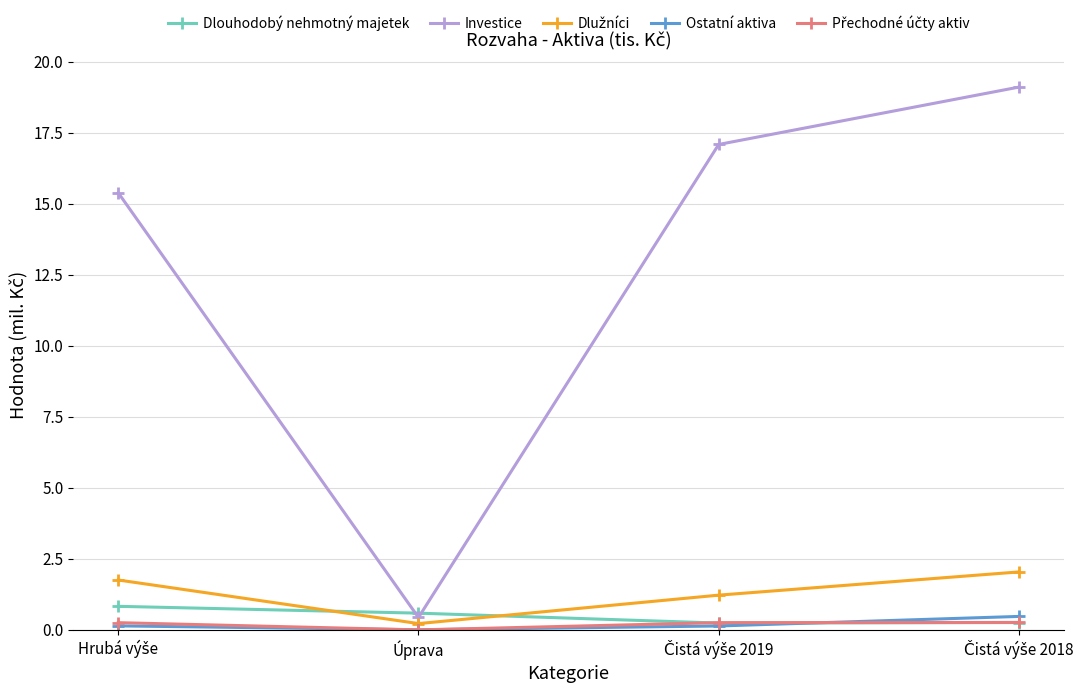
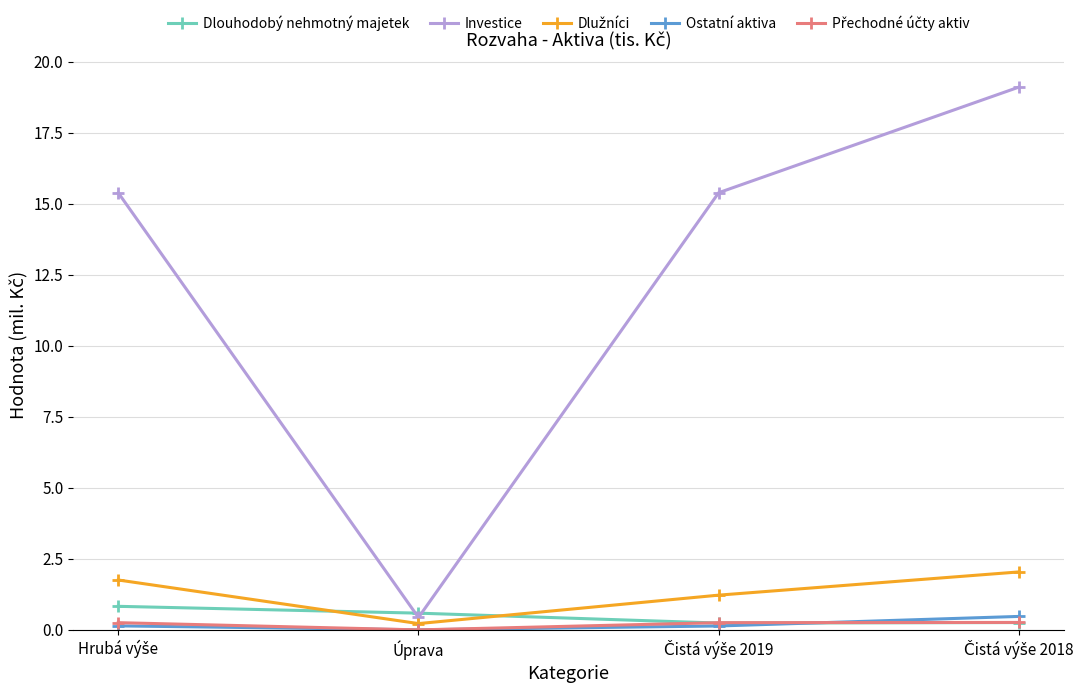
Investice, Čistá výše 2019: 17.1 -> 15.4
